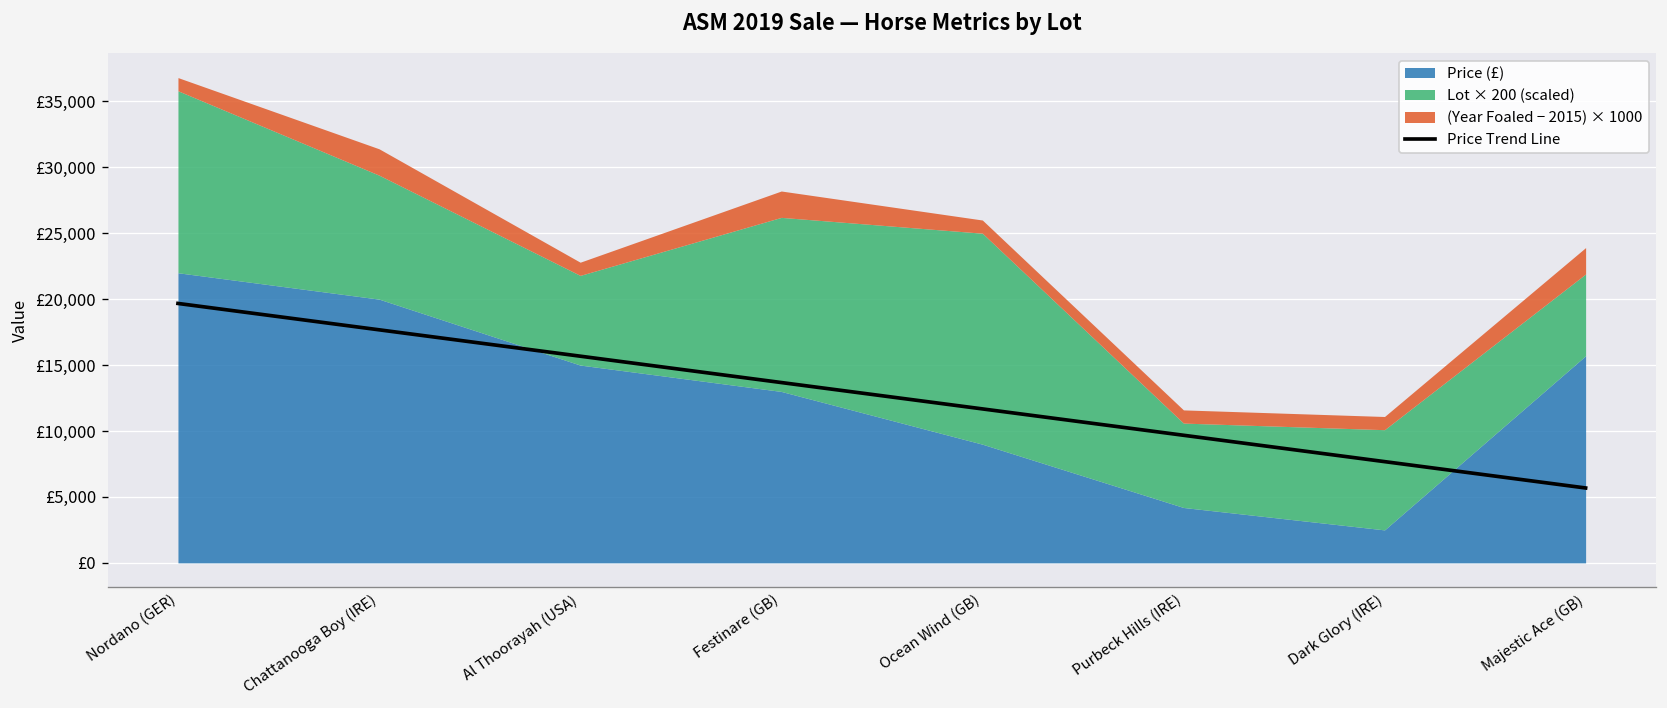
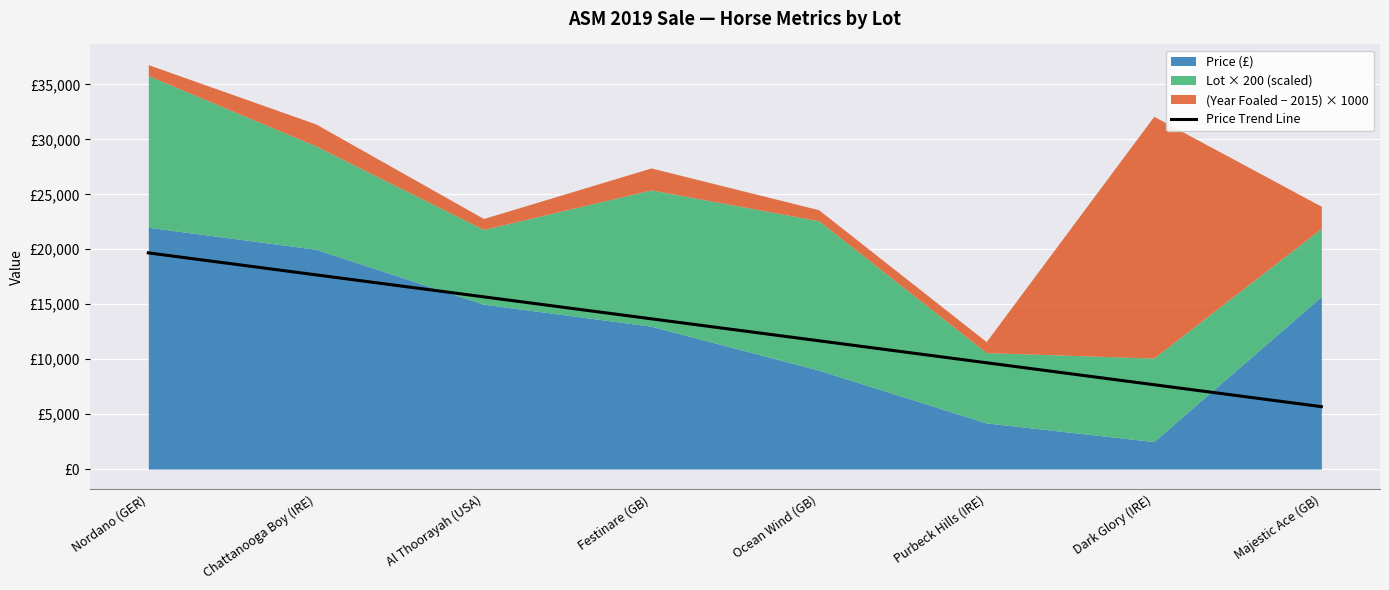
Lot × 200 (scaled), Festinare (GB): £13,200 -> £12,400
Lot × 200 (scaled), Ocean Wind (GB): £16,000 -> £13,600
(Year Foaled − 2015) × 1000, Dark Glory (IRE): £1,000 -> £22,000
